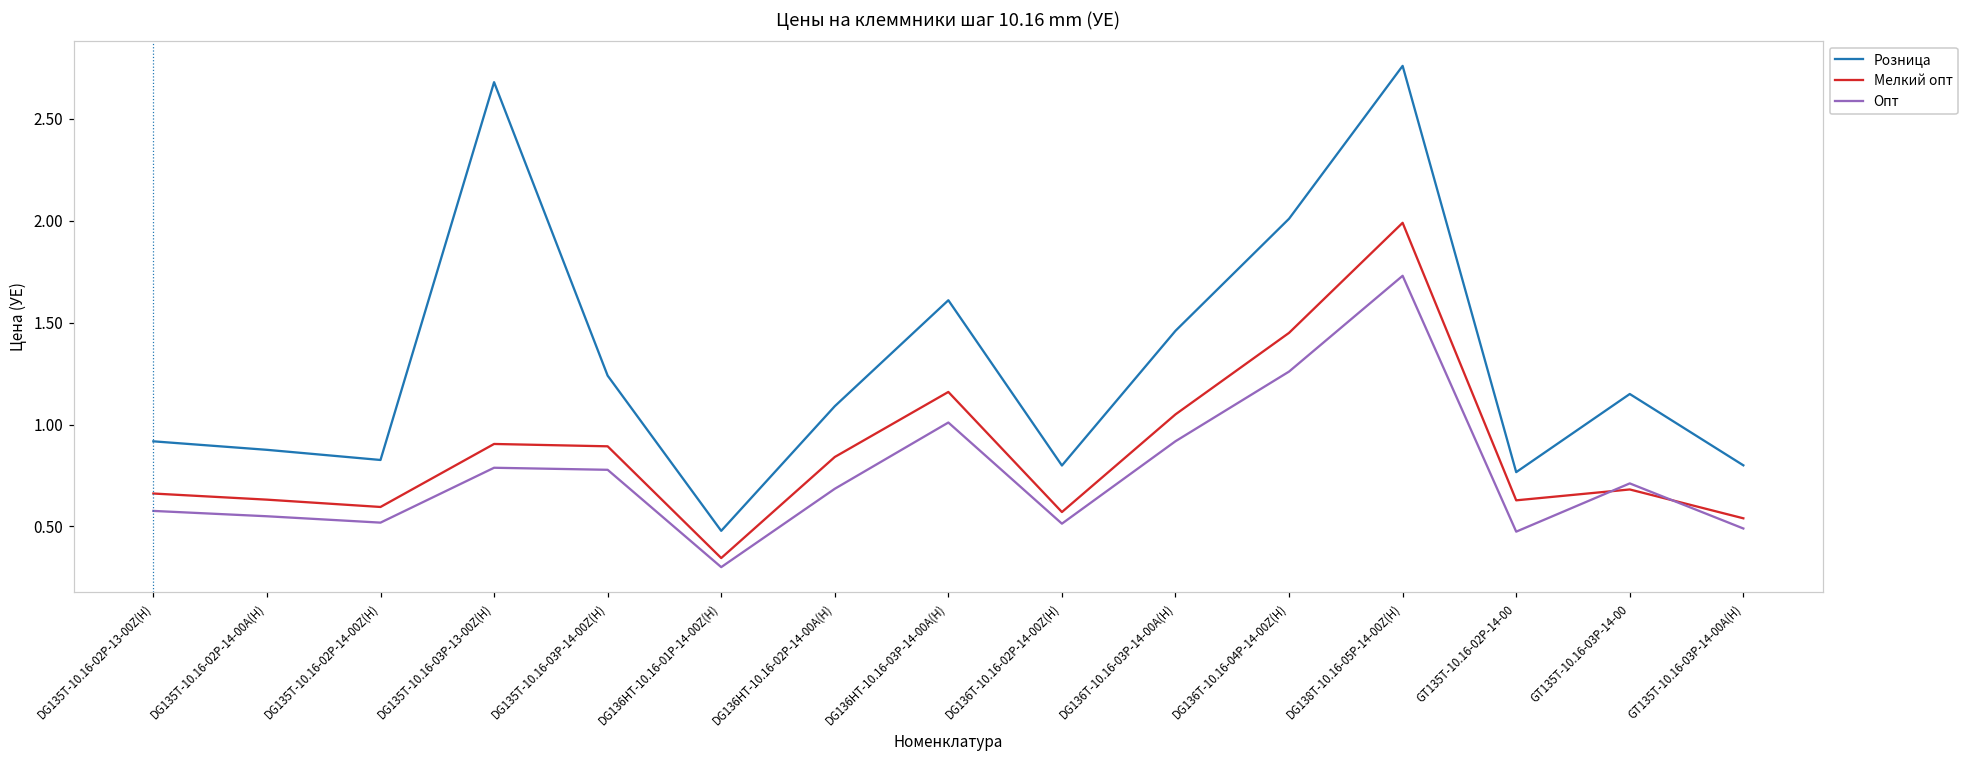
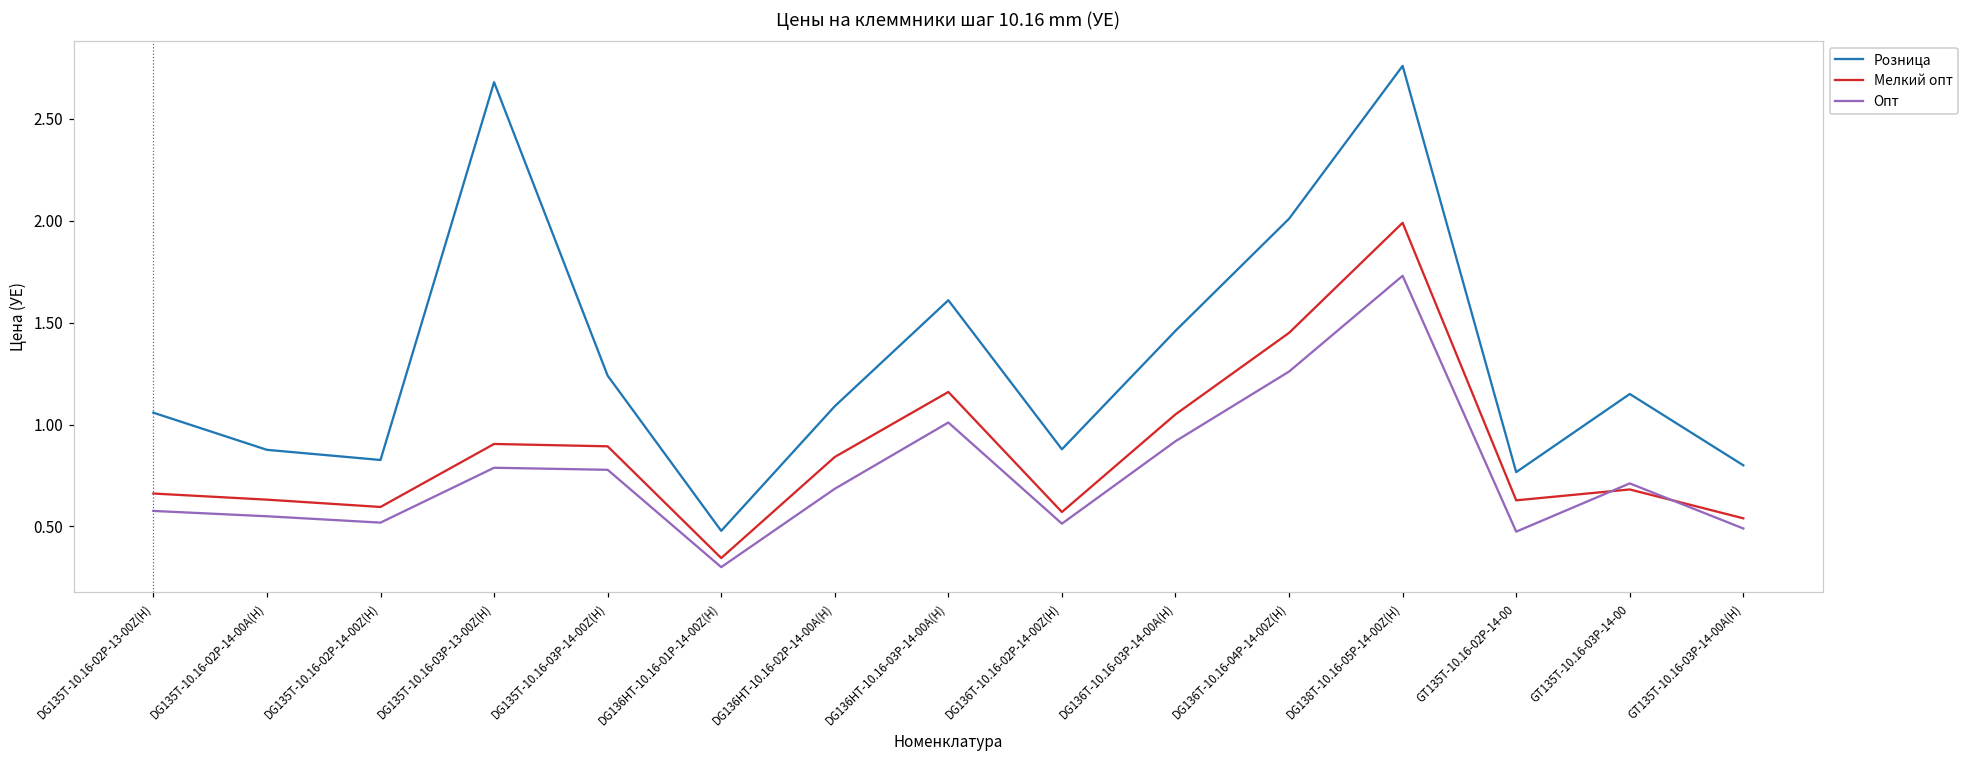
Розница, DG135T-10.16-02P-13-00Z(H): 0.92 -> 1.06
Розница, DG136T-10.16-02P-14-00Z(H): 0.80 -> 0.88
